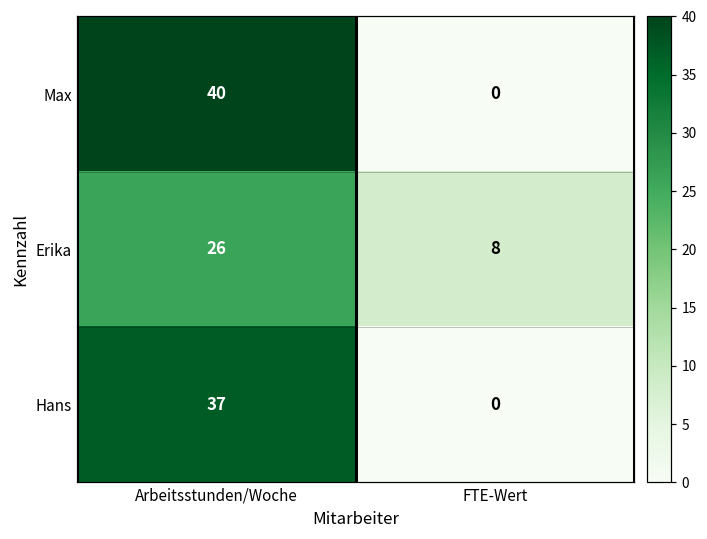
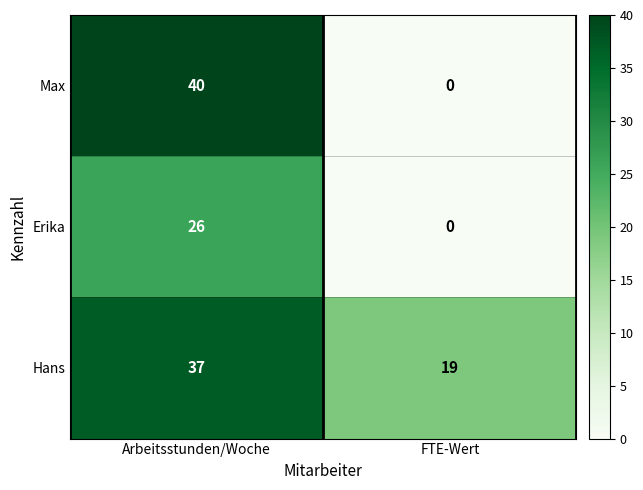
Erika, FTE-Wert: 8 -> 0
Hans, FTE-Wert: 0 -> 19
